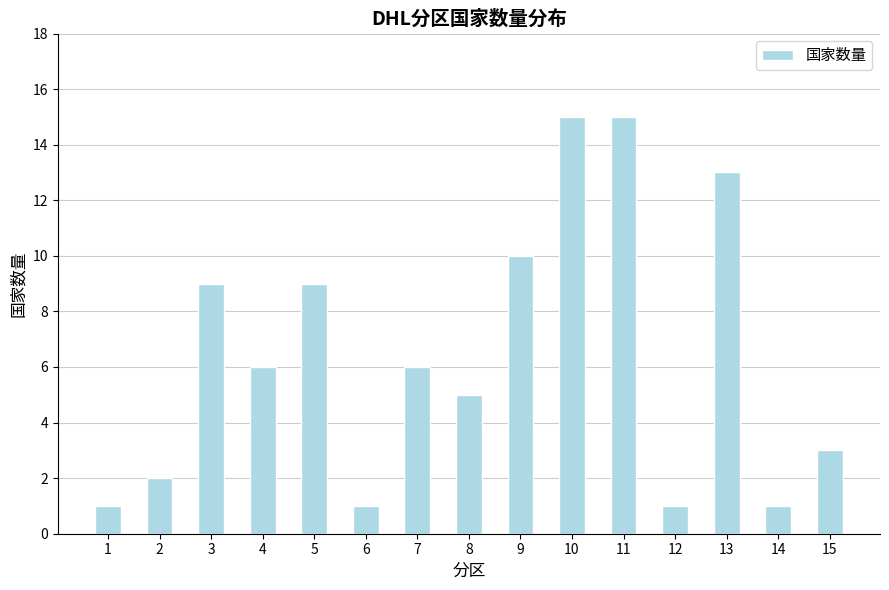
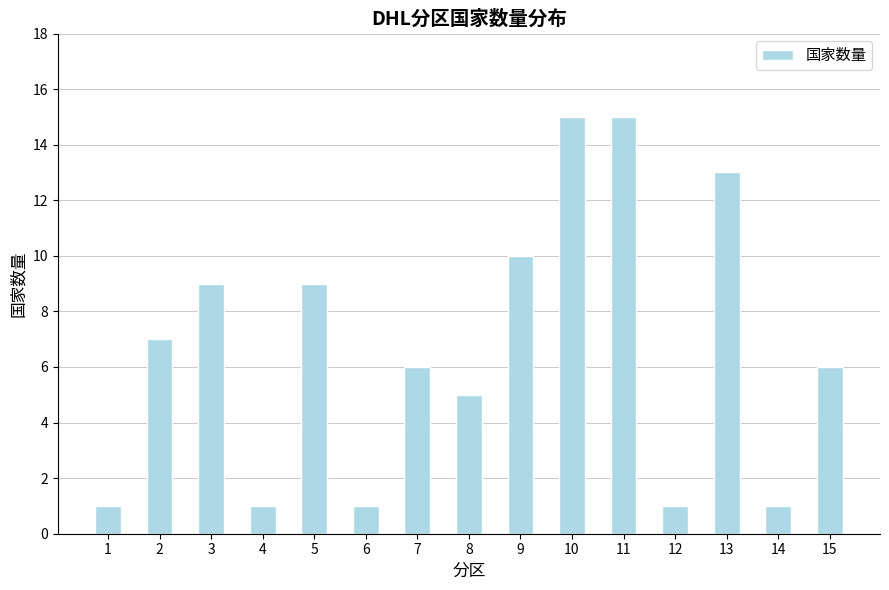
2: 2 -> 7
4: 6 -> 1
15: 3 -> 6
